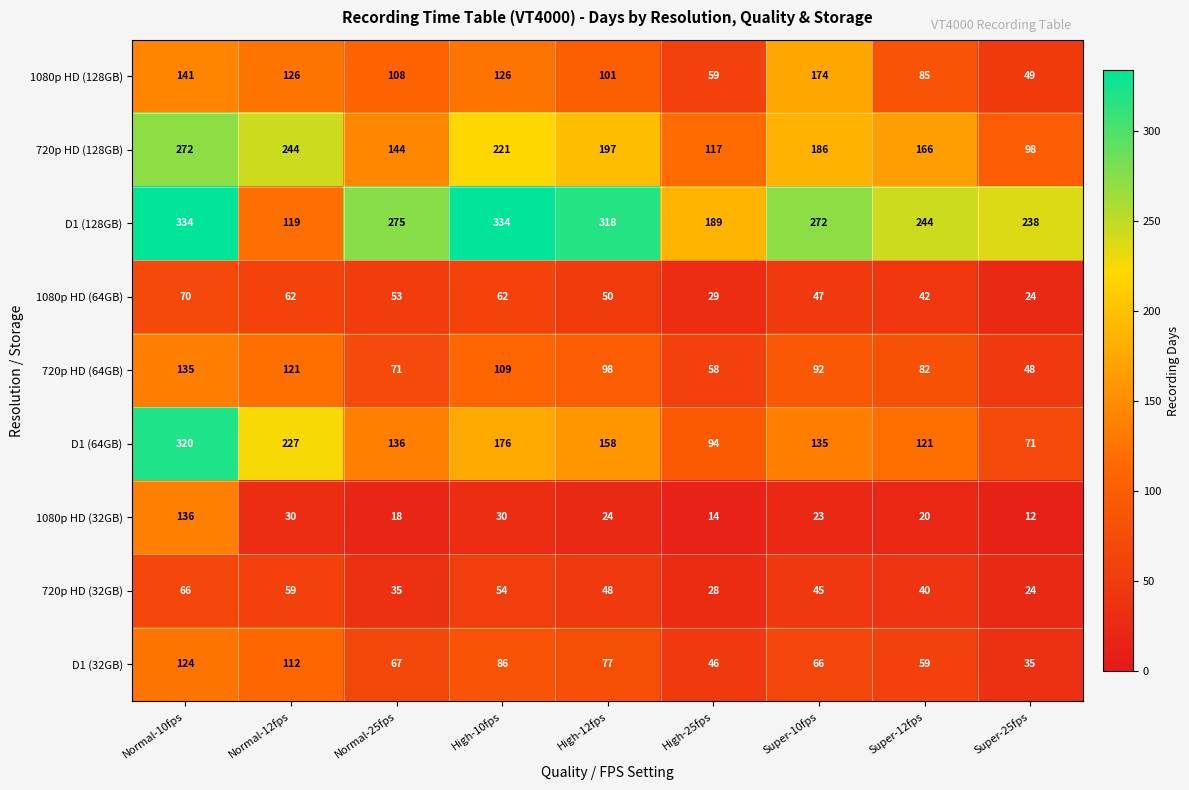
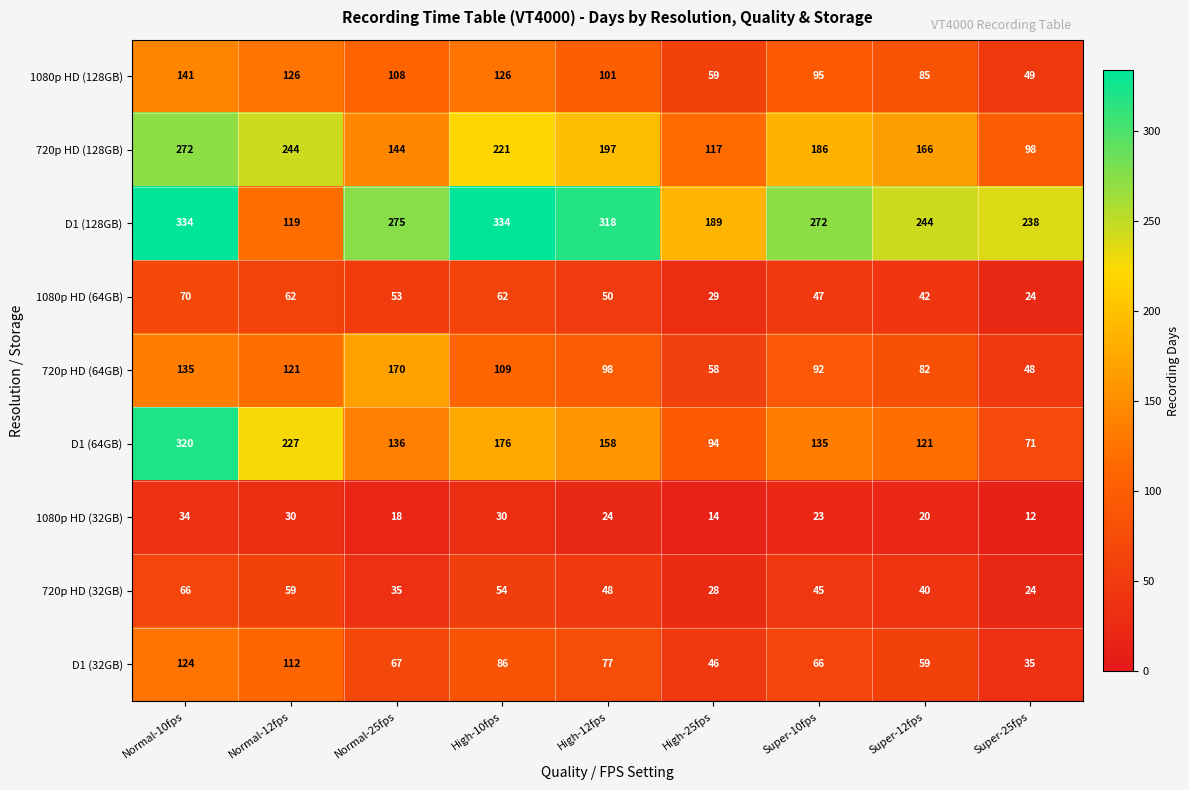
1080p HD (128GB), Super-10fps: 174 -> 95
720p HD (64GB), Normal-25fps: 71 -> 170
1080p HD (32GB), Normal-10fps: 136 -> 34
